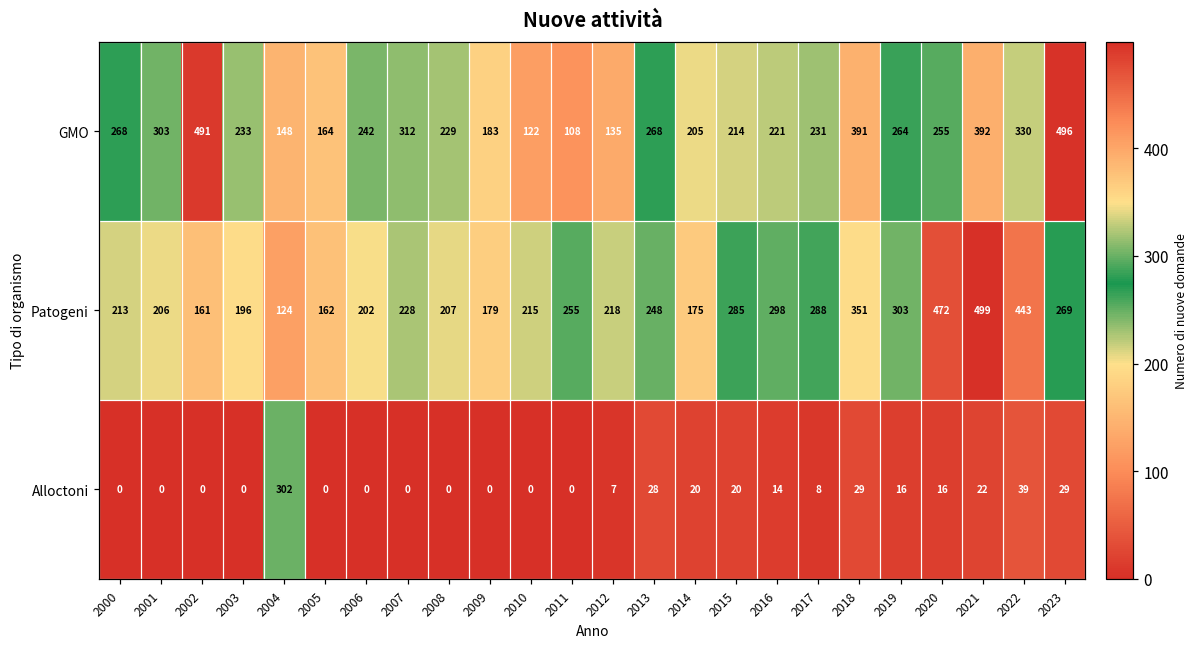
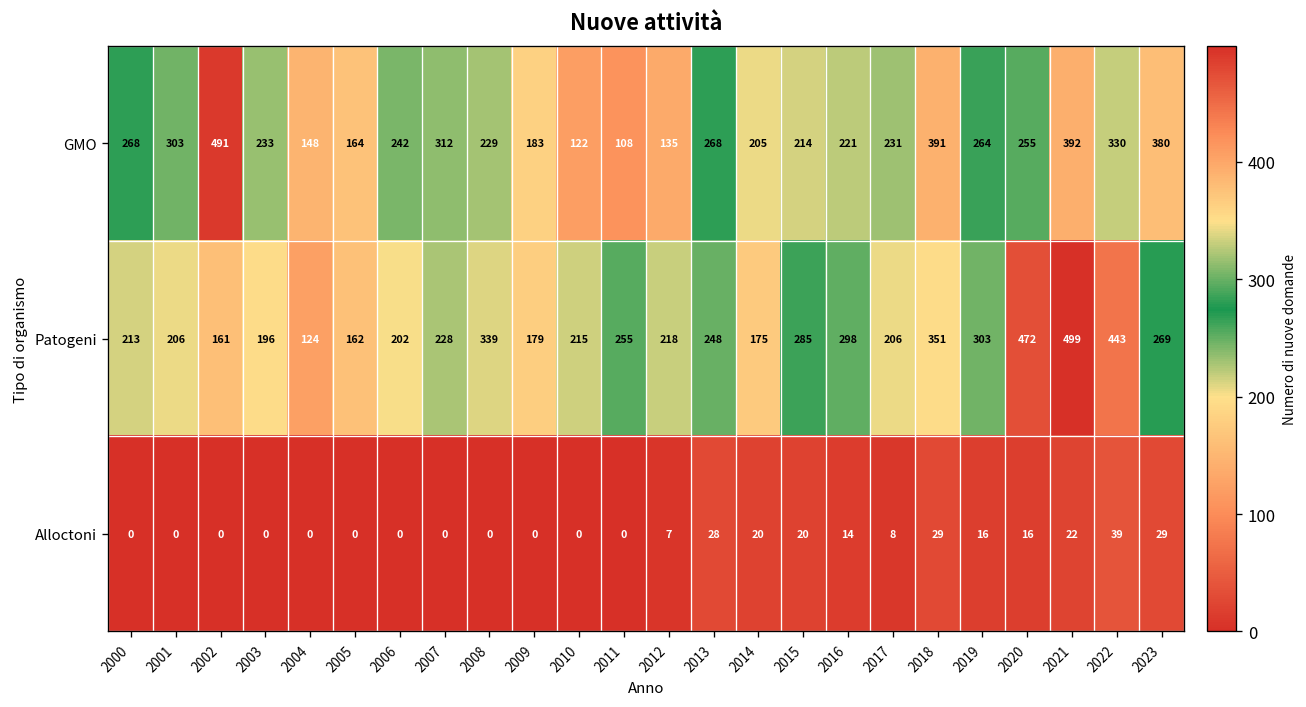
GMO, 2023: 496 -> 380
Patogeni, 2008: 207 -> 339
Patogeni, 2017: 288 -> 206
Alloctoni, 2004: 302 -> 0
